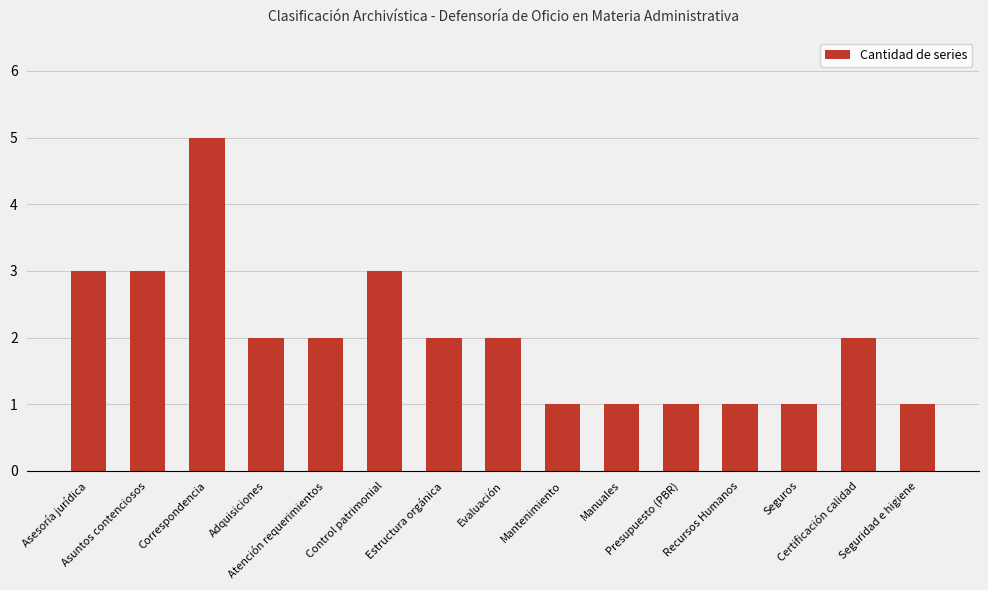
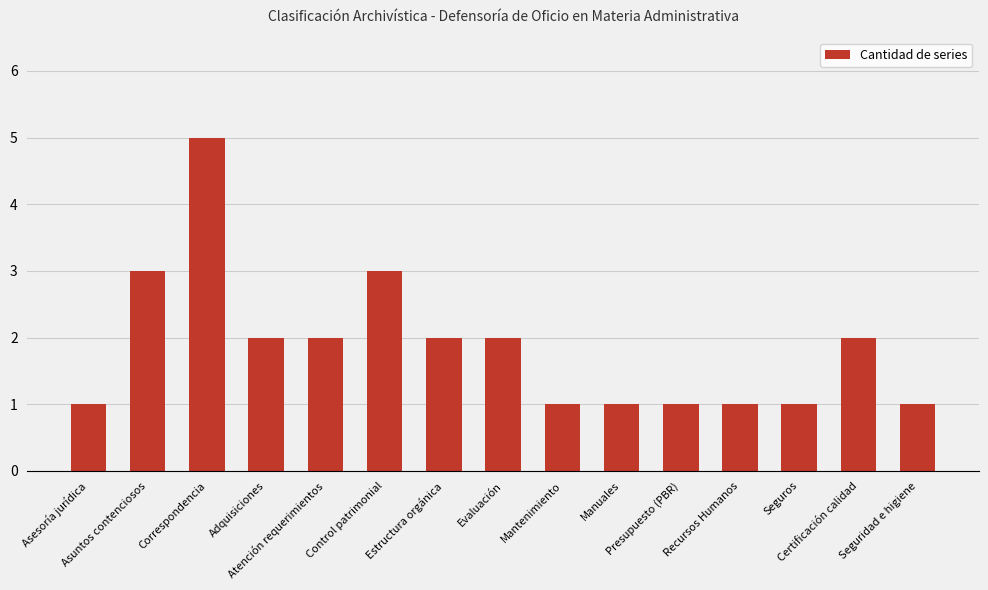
Asesoría jurídica: 3 -> 1
